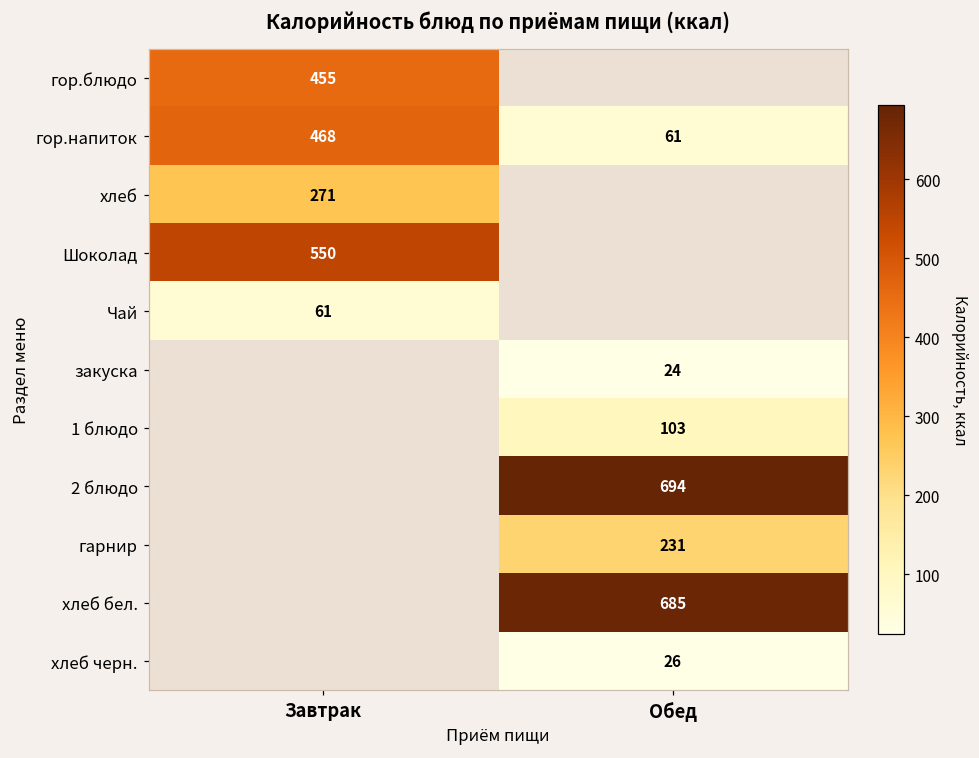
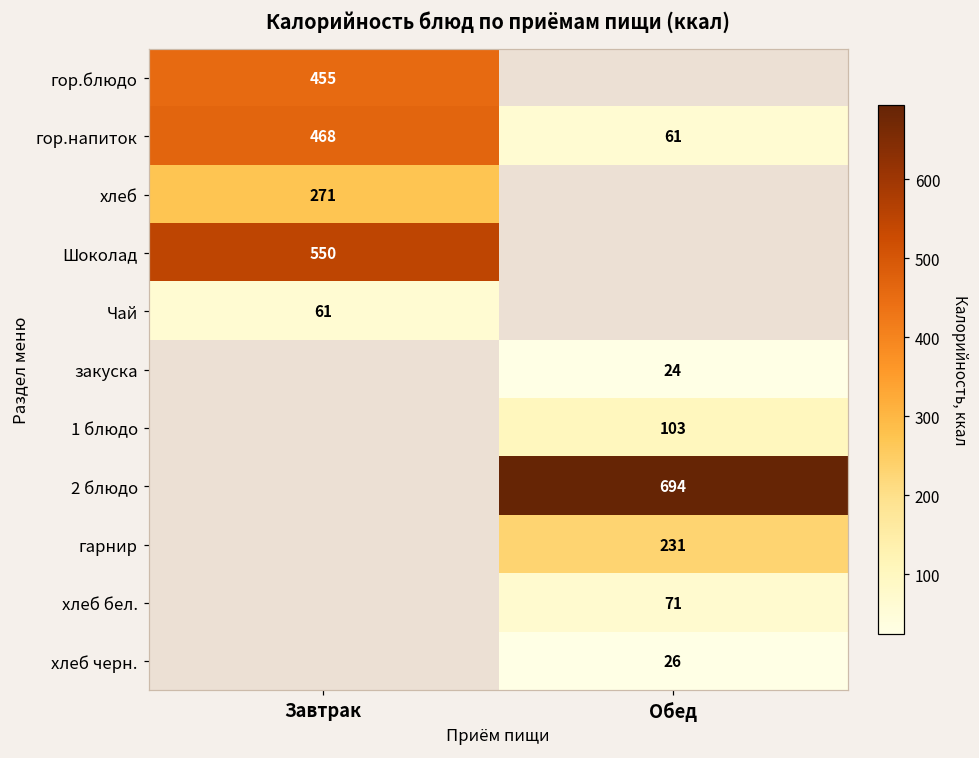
хлеб бел., Обед: 685 -> 71
